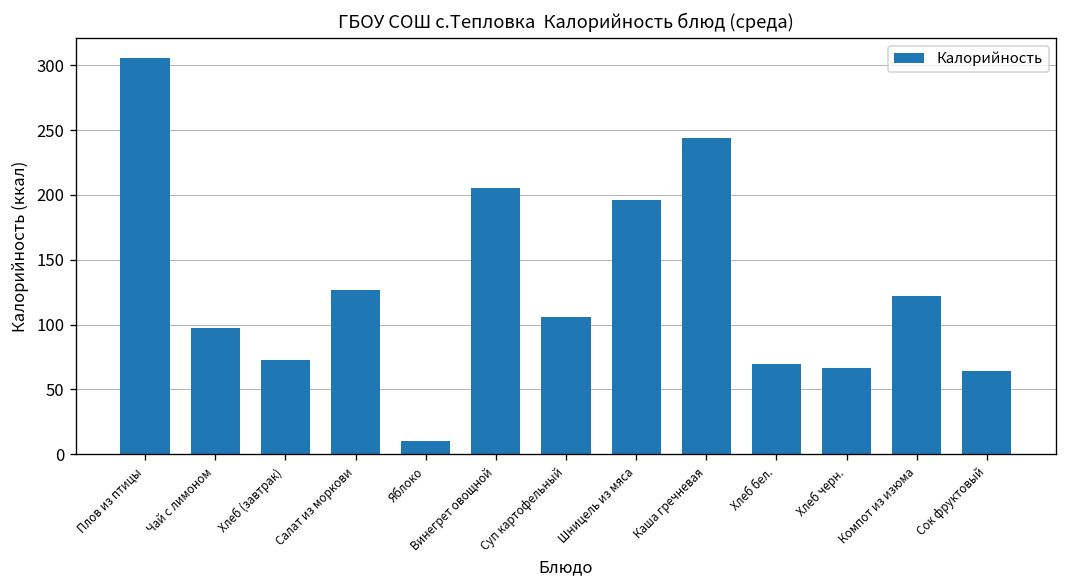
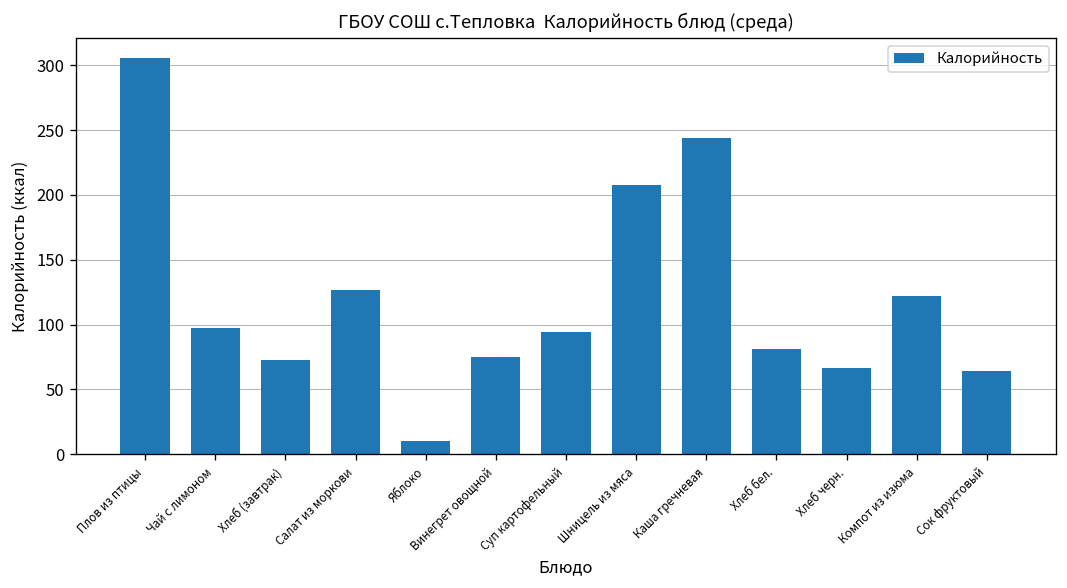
Винегрет овощной: 205 -> 75
Суп картофельный: 106 -> 95
Шницель из мяса: 196 -> 208
Хлеб бел.: 70 -> 81
